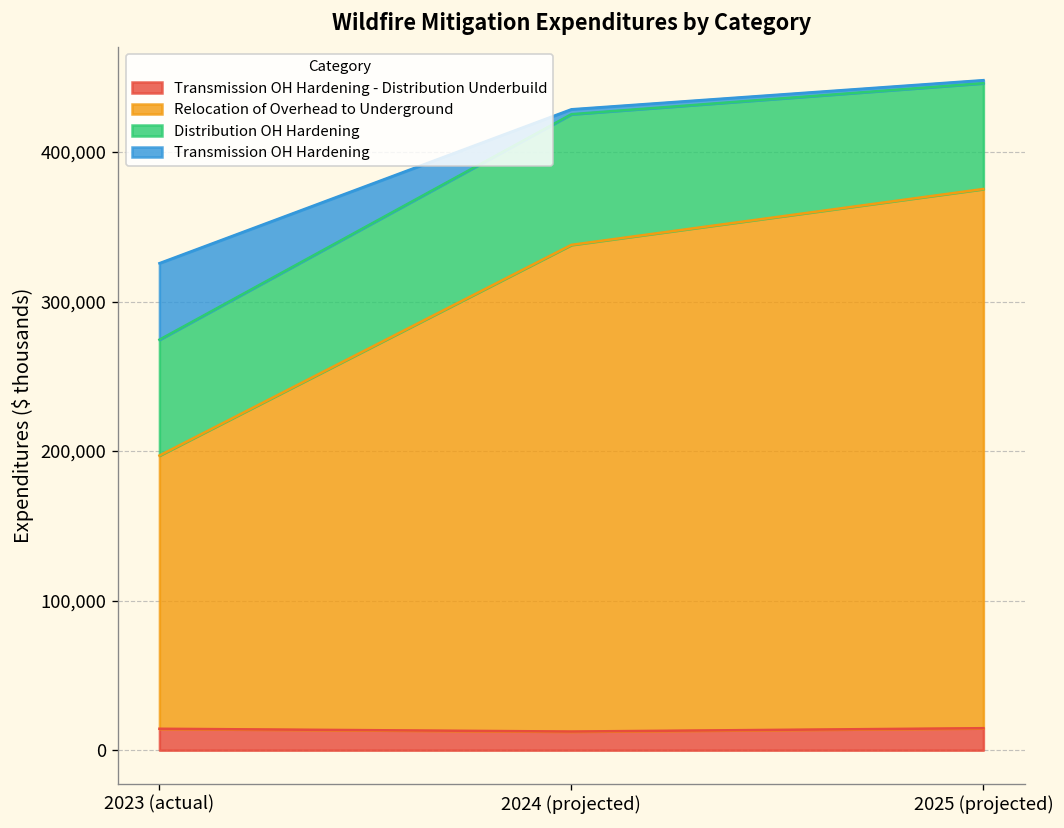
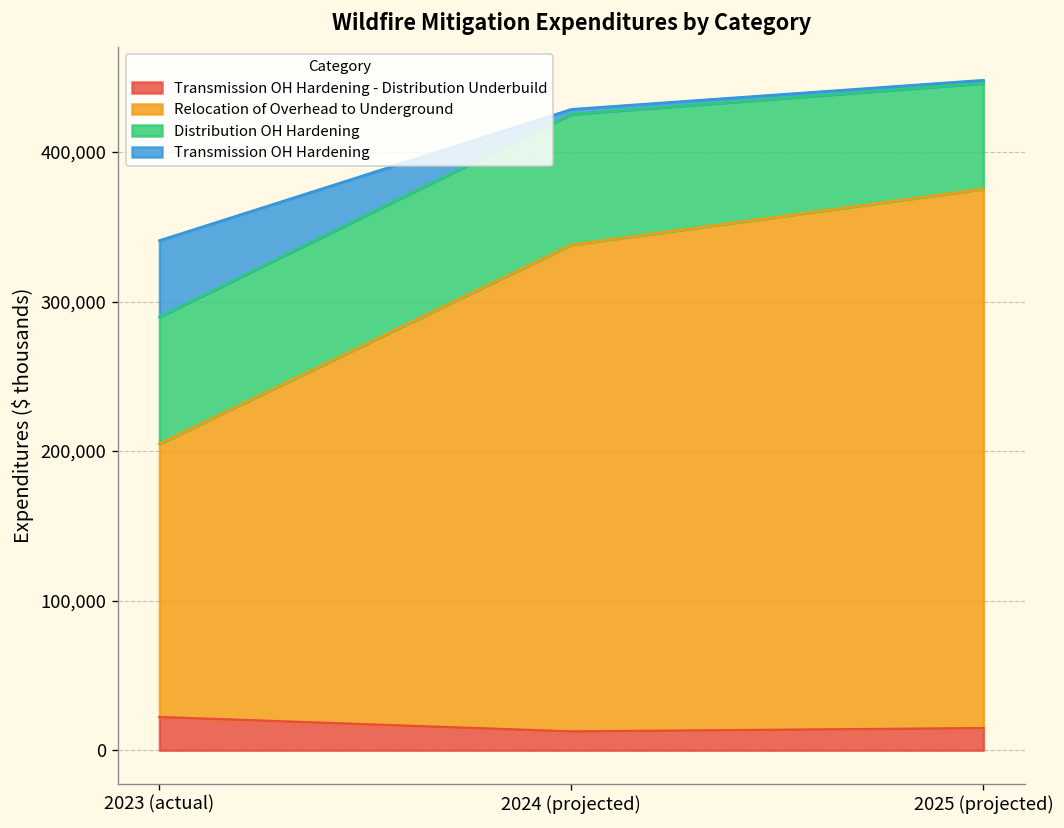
Transmission OH Hardening - Distribution Underbuild, 2023 (actual): 14,000 -> 22,000
Distribution OH Hardening, 2023 (actual): 77,000 -> 85,000
